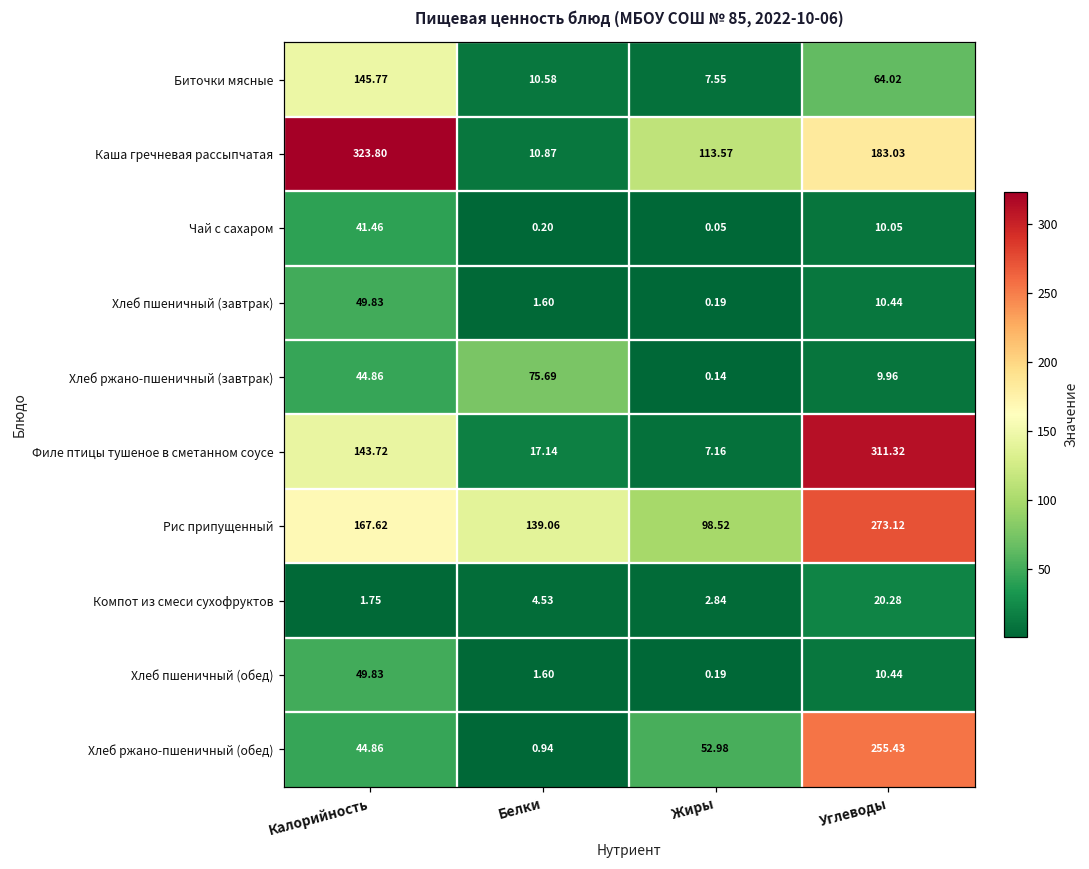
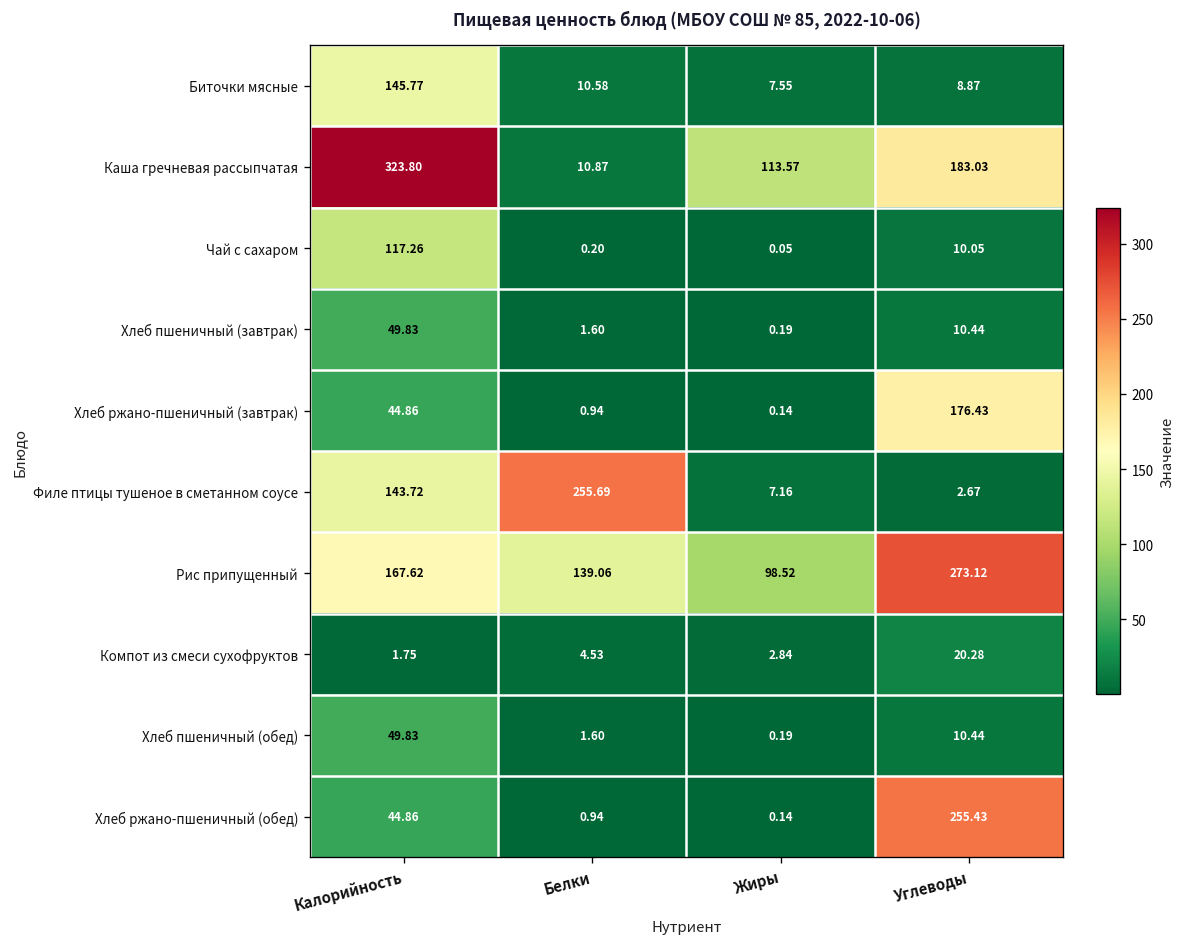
Биточки мясные, Углеводы: 64.02 -> 8.87
Чай с сахаром, Калорийность: 41.46 -> 117.26
Хлеб ржано-пшеничный (завтрак), Белки: 75.69 -> 0.94
Хлеб ржано-пшеничный (завтрак), Углеводы: 9.96 -> 176.43
Филе птицы тушеное в сметанном соусе, Белки: 17.14 -> 255.69
Филе птицы тушеное в сметанном соусе, Углеводы: 311.32 -> 2.67
Хлеб ржано-пшеничный (обед), Жиры: 52.98 -> 0.14
